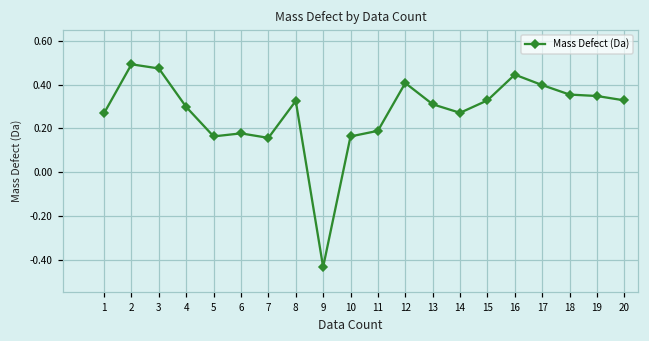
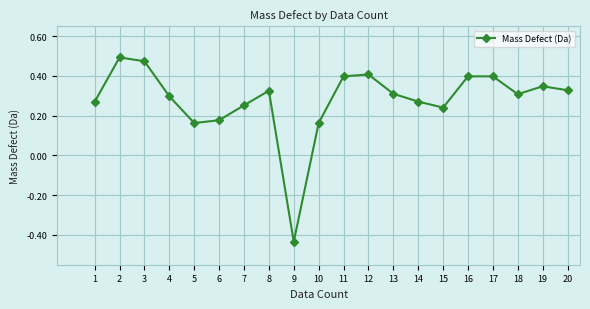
7: 0.16 -> 0.25
11: 0.19 -> 0.40
15: 0.33 -> 0.24
16: 0.45 -> 0.40
18: 0.35 -> 0.31
